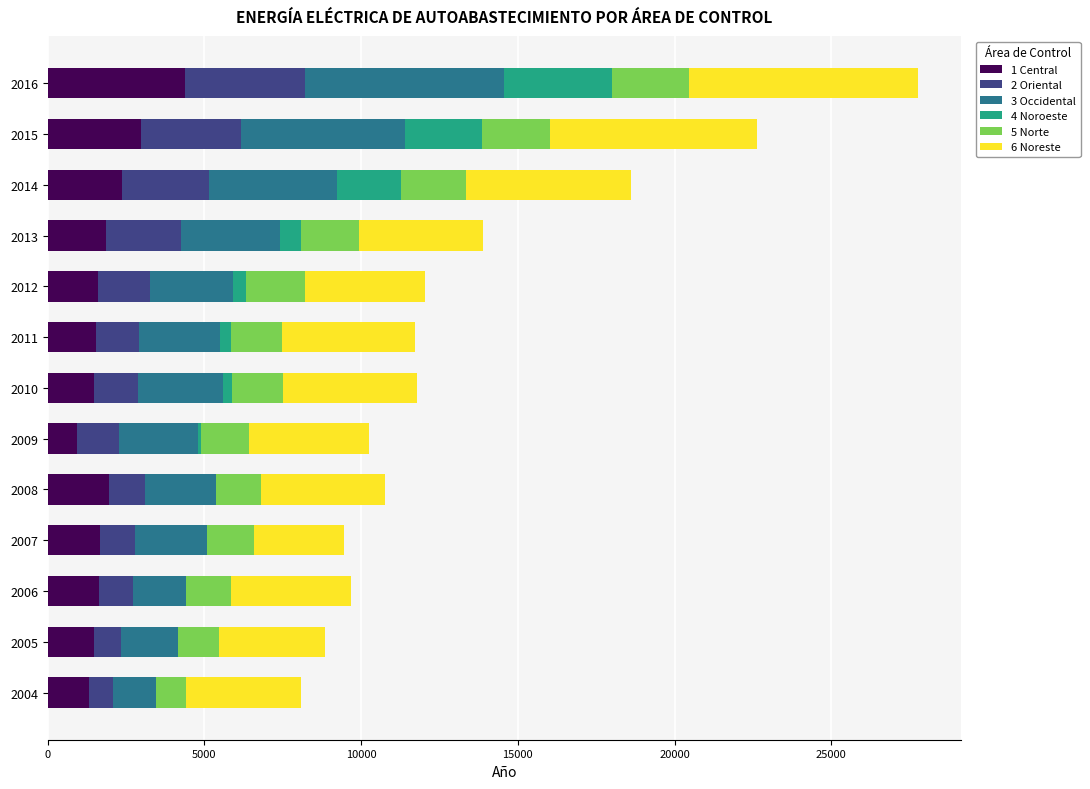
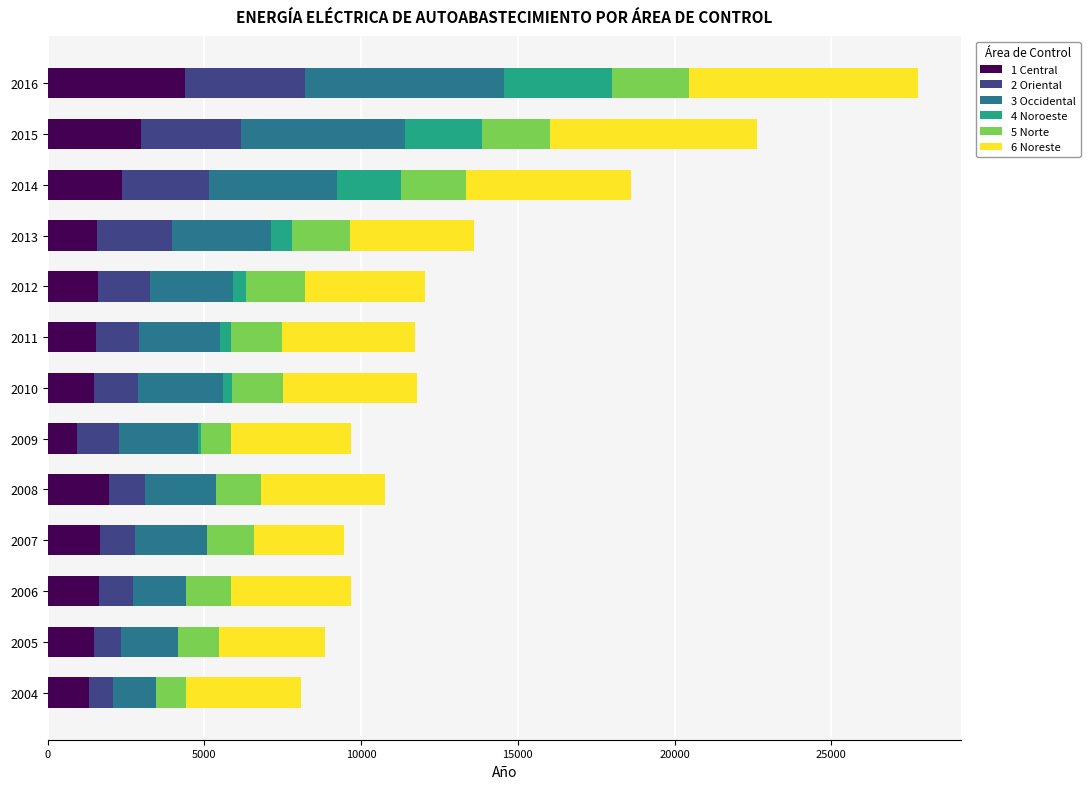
1 Central, 2013: 1900 -> 1600
5 Norte, 2009: 1500 -> 1000
